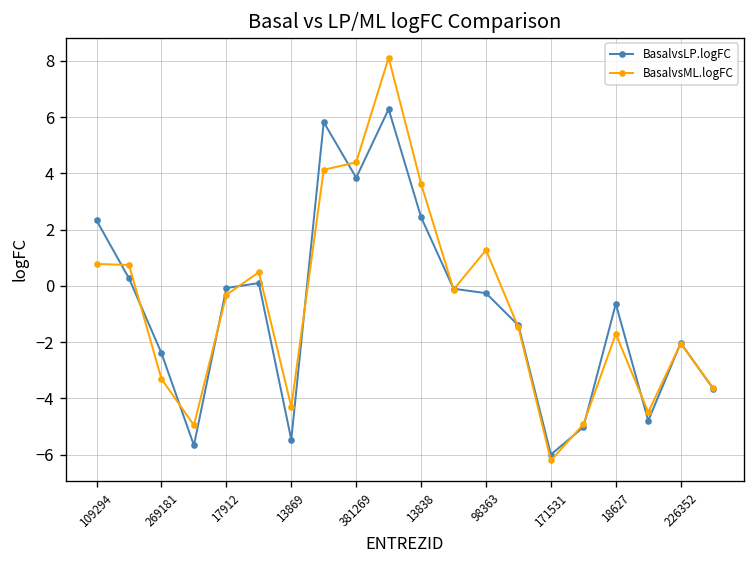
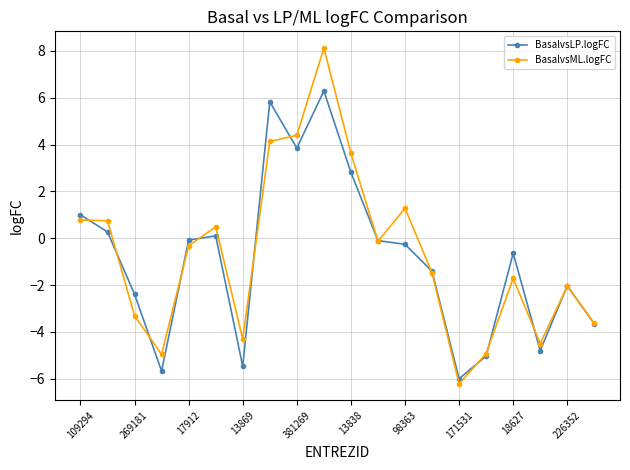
BasalvsLP.logFC, 109294: 2.3 -> 1.0
BasalvsLP.logFC, 13838: 2.4 -> 2.8
